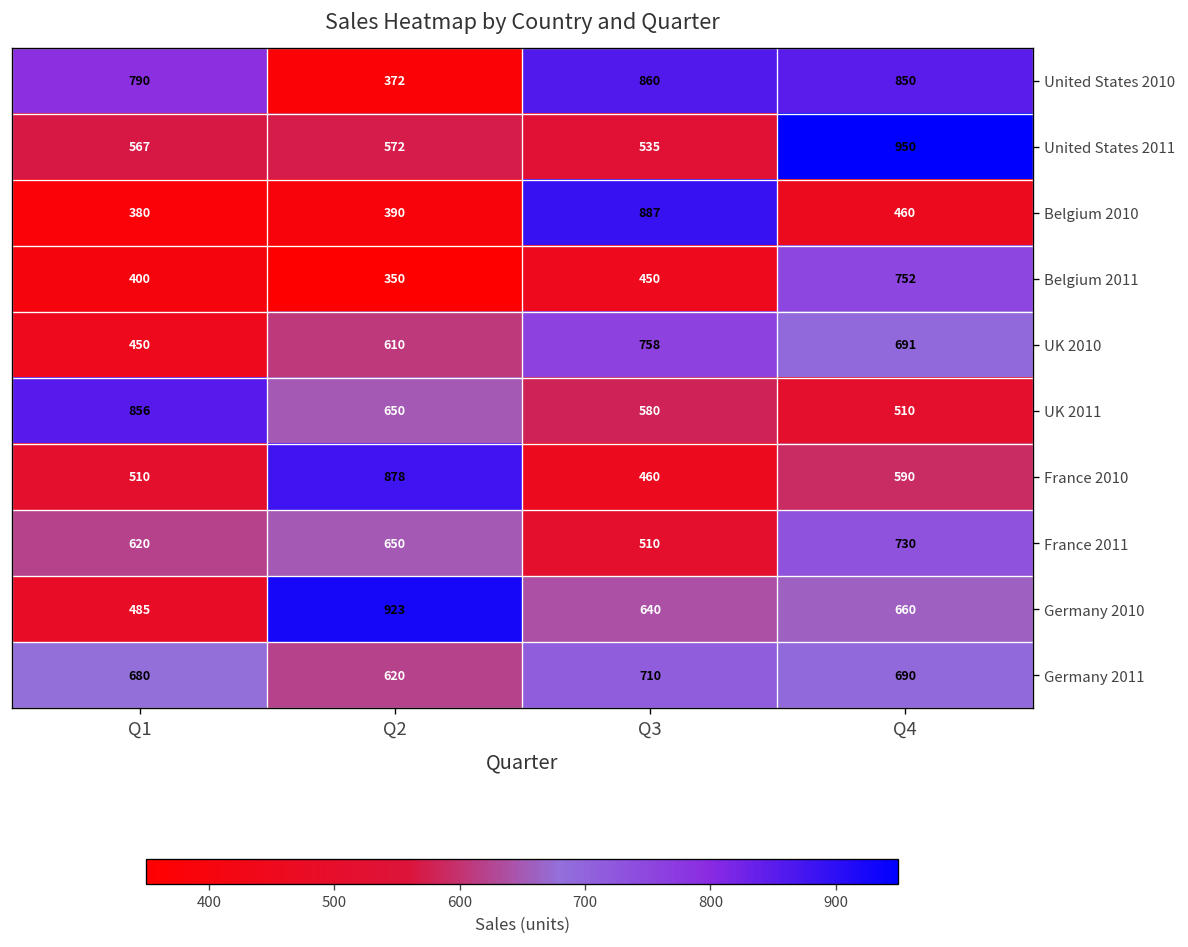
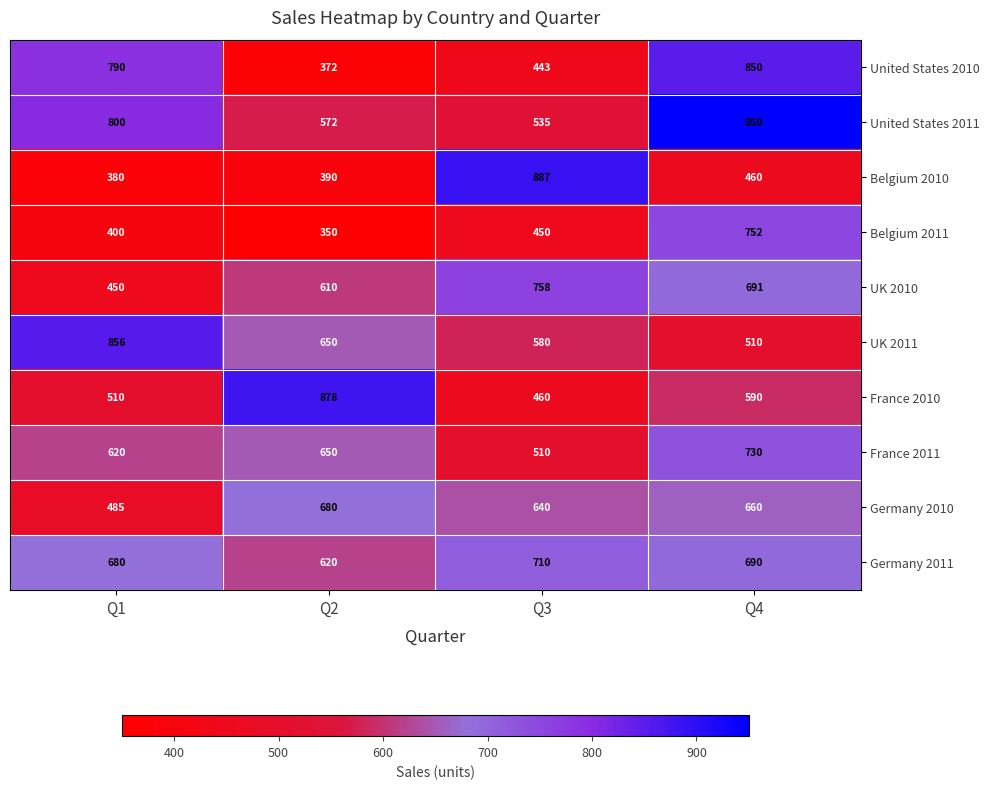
United States 2010, Q3: 860 -> 443
United States 2011, Q1: 567 -> 800
Germany 2010, Q2: 923 -> 680
